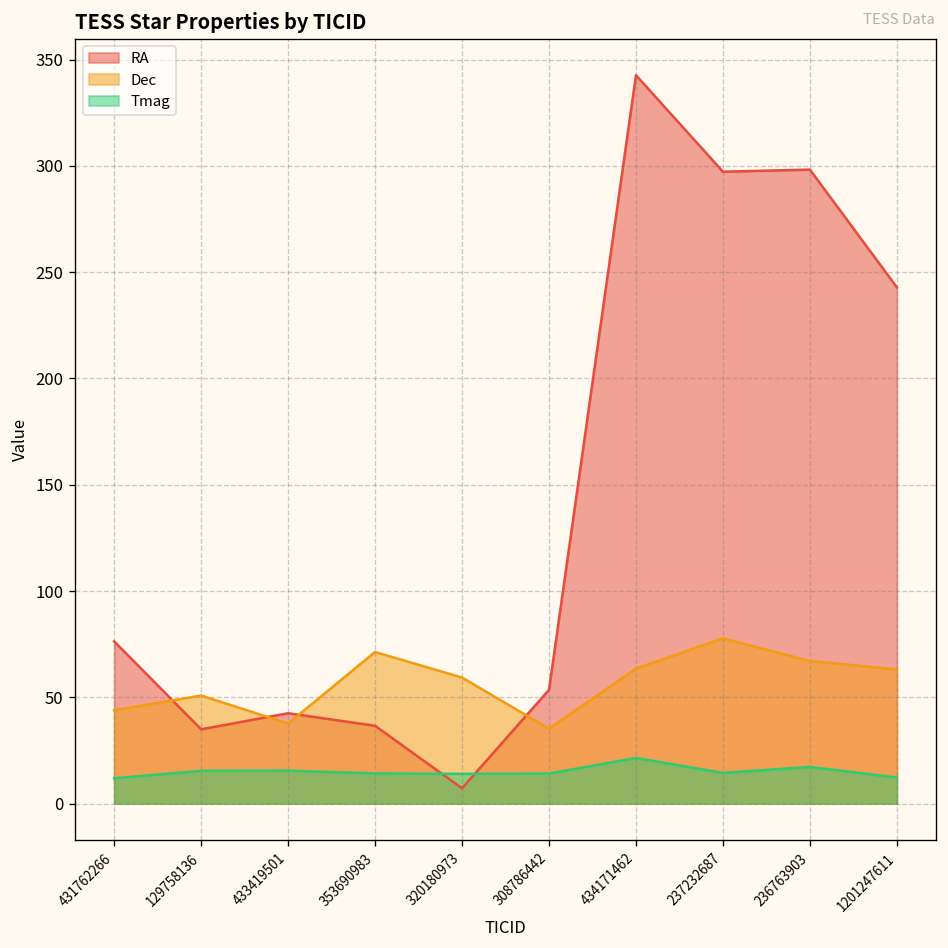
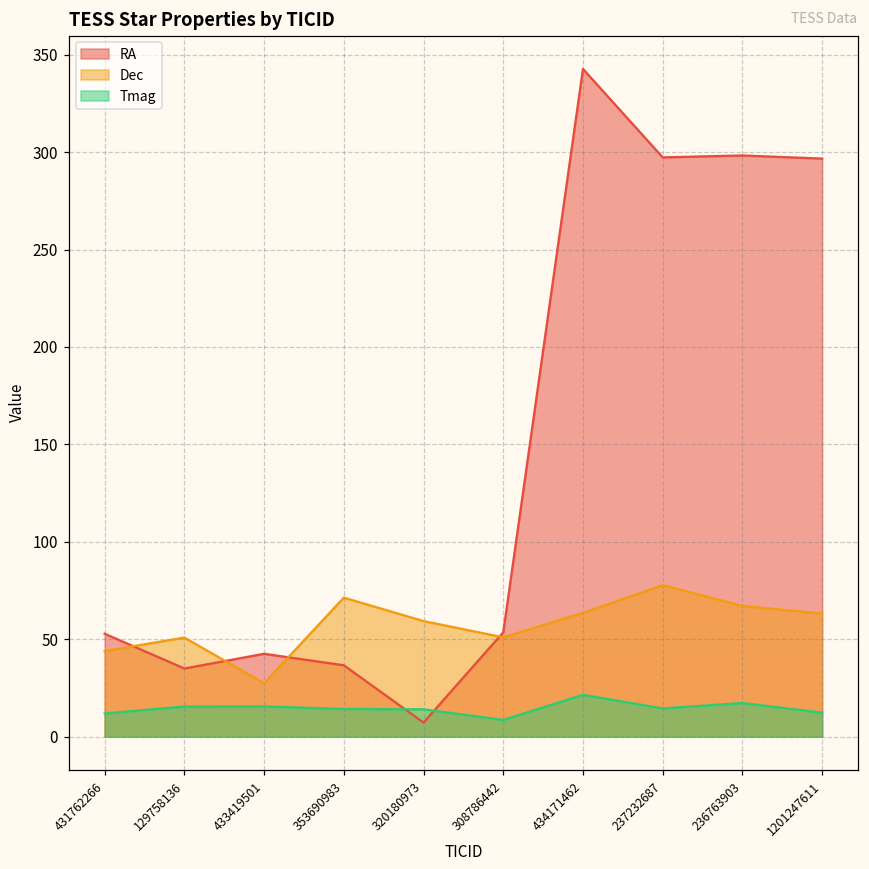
RA, 431762266: 76 -> 53
Dec, 433419501: 38 -> 27
Dec, 308786442: 35 -> 51
Tmag, 308786442: 14 -> 9
RA, 1201247611: 243 -> 297
